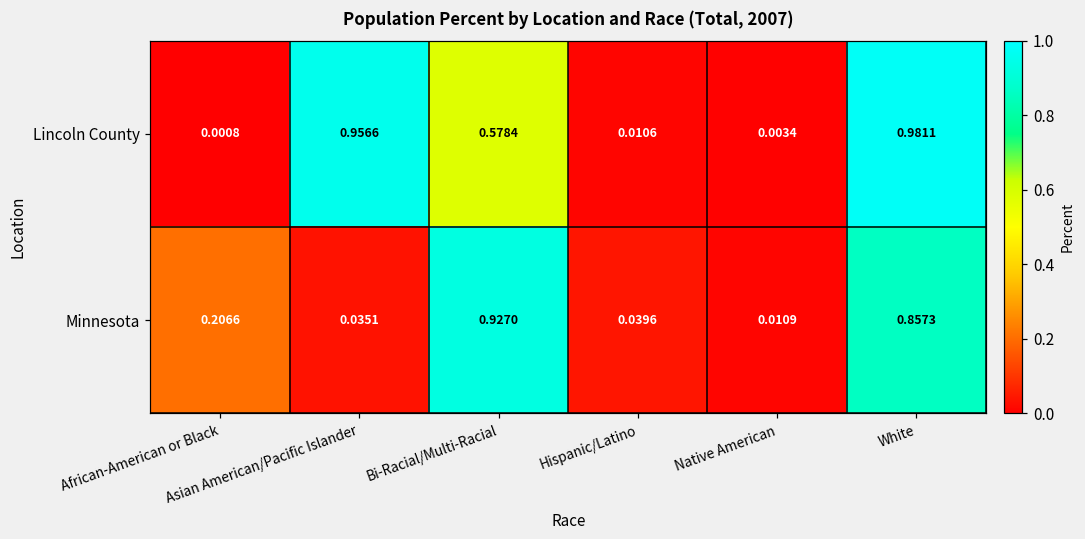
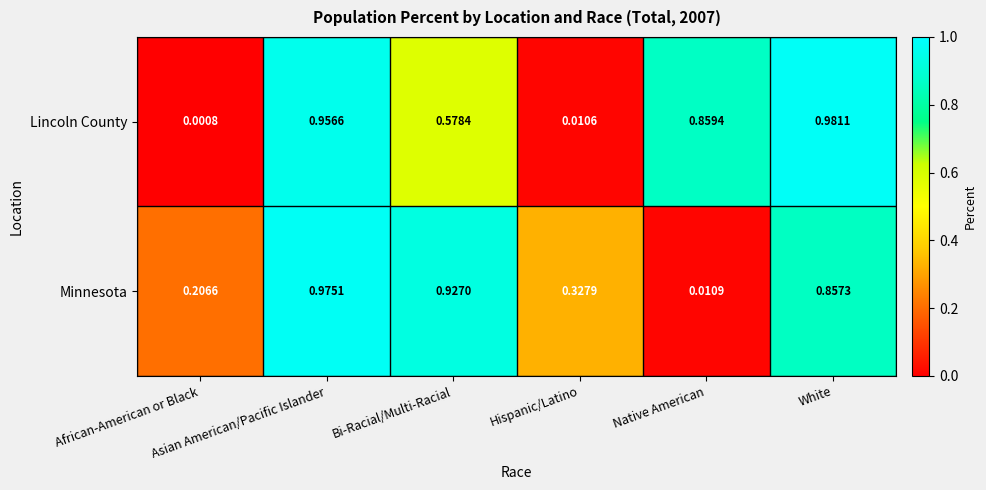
Lincoln County, Native American: 0.0034 -> 0.8594
Minnesota, Asian American/Pacific Islander: 0.0351 -> 0.9751
Minnesota, Hispanic/Latino: 0.0396 -> 0.3279
